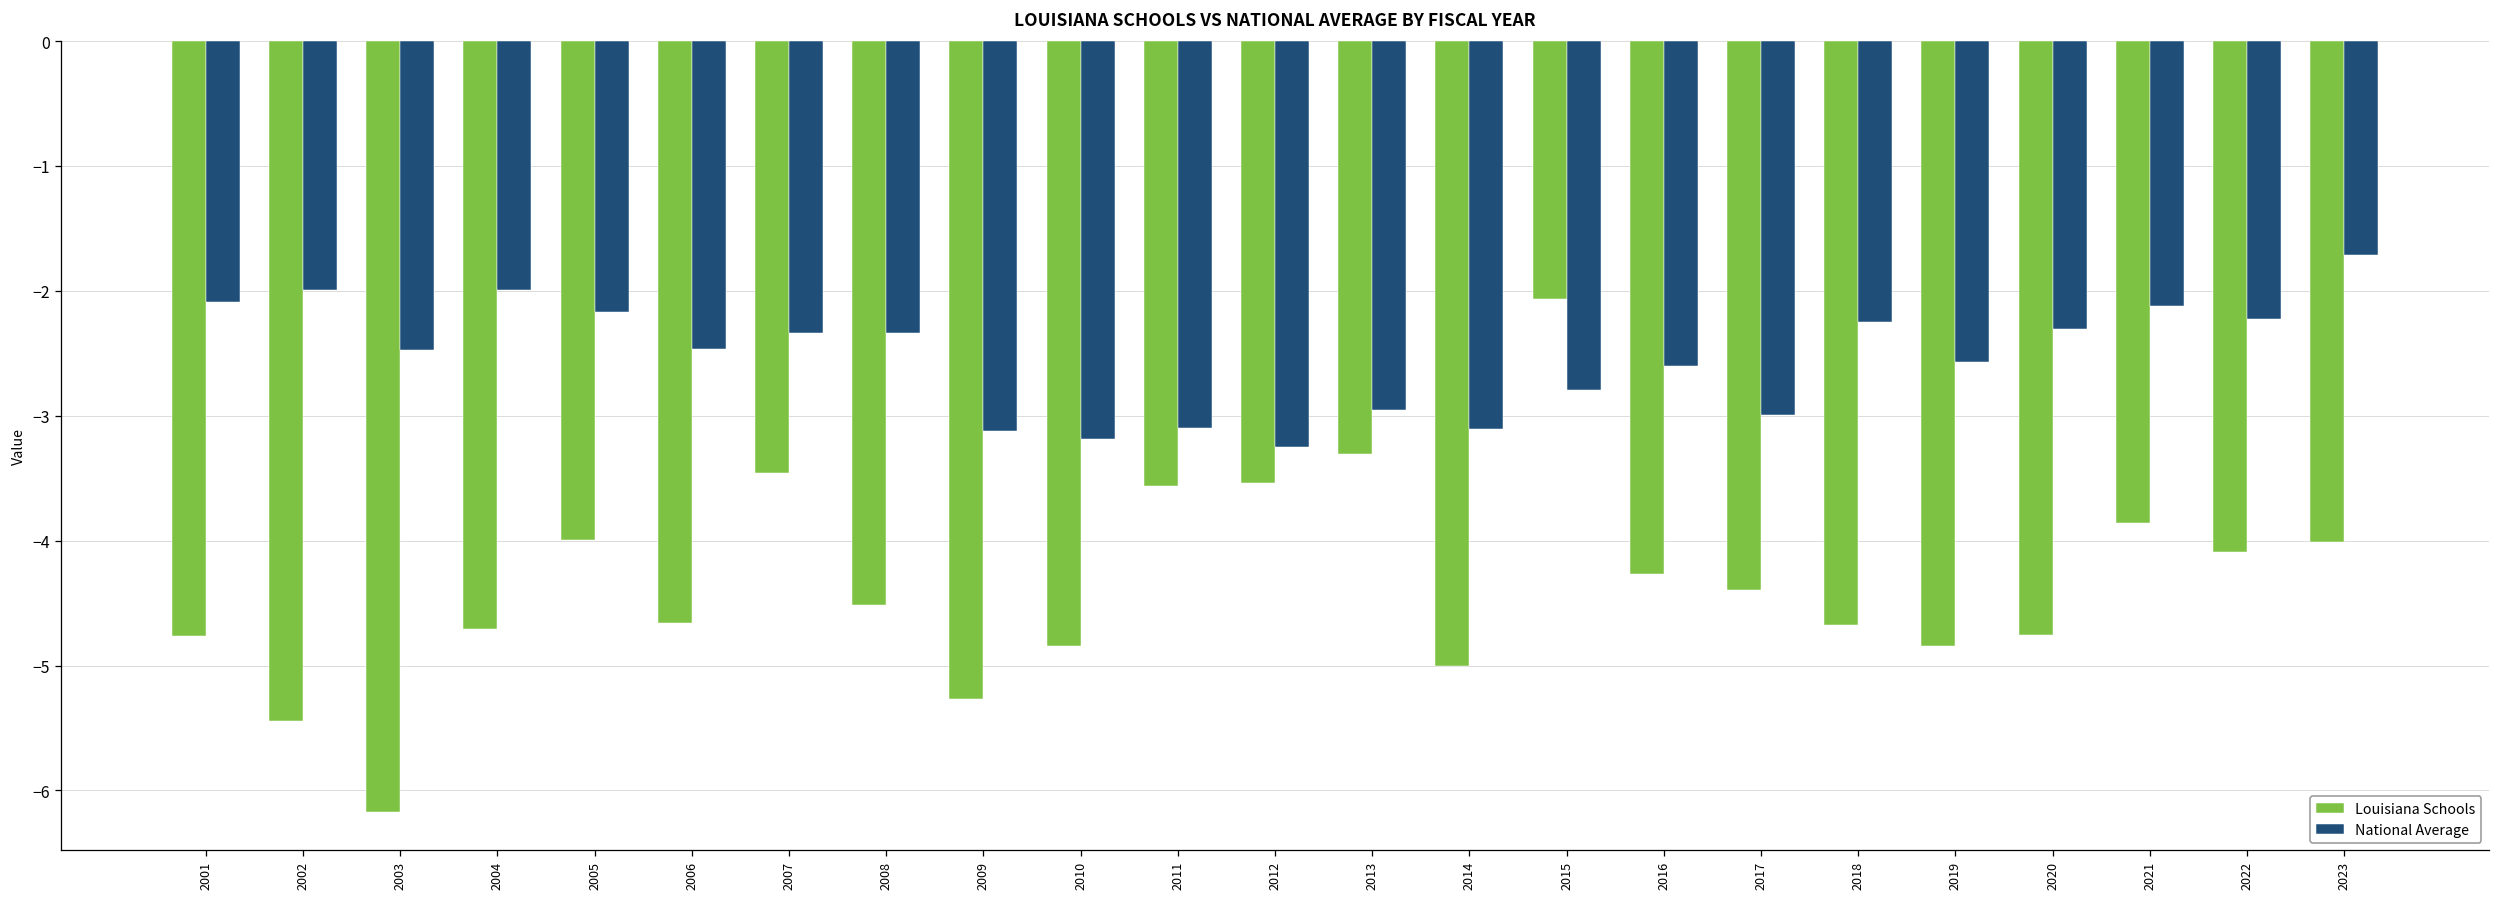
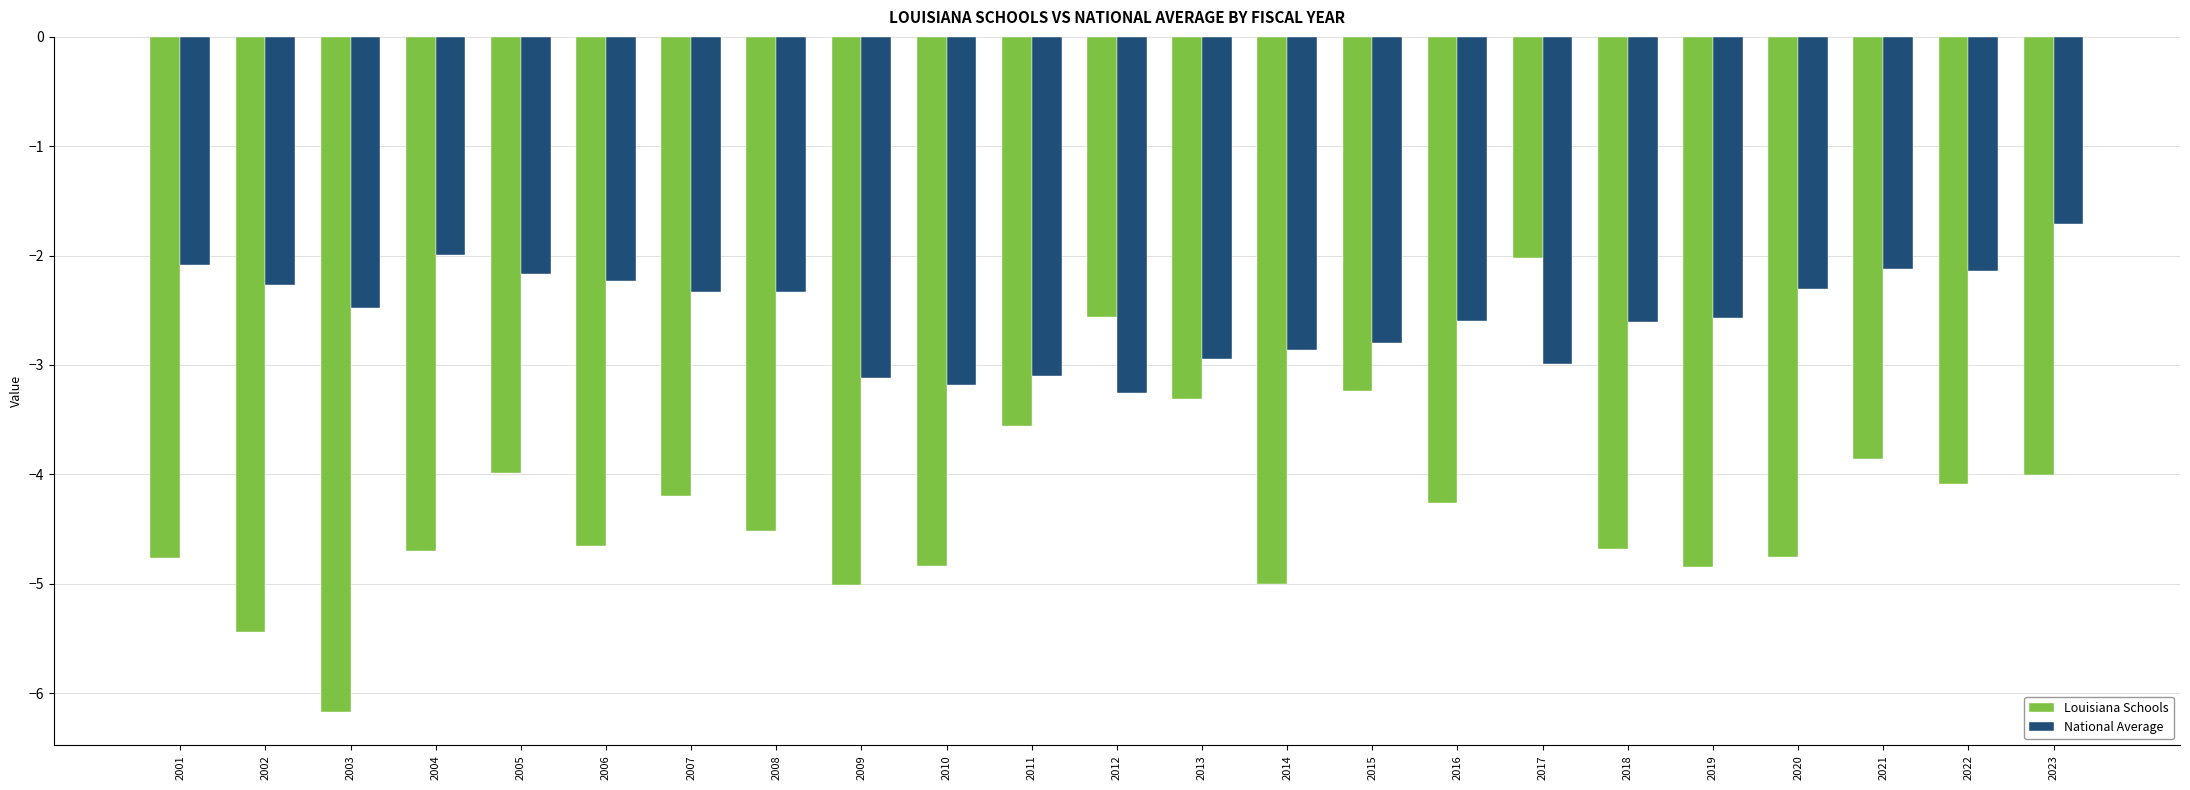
National Average, 2002: -1.99 -> -2.27
National Average, 2006: -2.47 -> -2.23
Louisiana Schools, 2007: -3.45 -> -4.20
Louisiana Schools, 2009: -5.27 -> -5.02
Louisiana Schools, 2012: -3.54 -> -2.56
National Average, 2014: -3.11 -> -2.87
Louisiana Schools, 2015: -2.07 -> -3.24
Louisiana Schools, 2017: -4.40 -> -2.02
National Average, 2018: -2.25 -> -2.61
National Average, 2022: -2.22 -> -2.14
